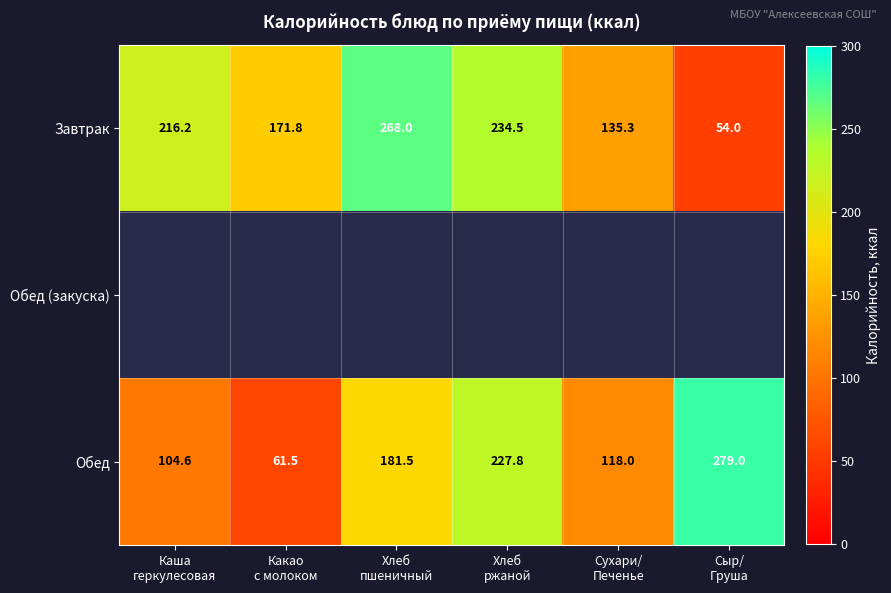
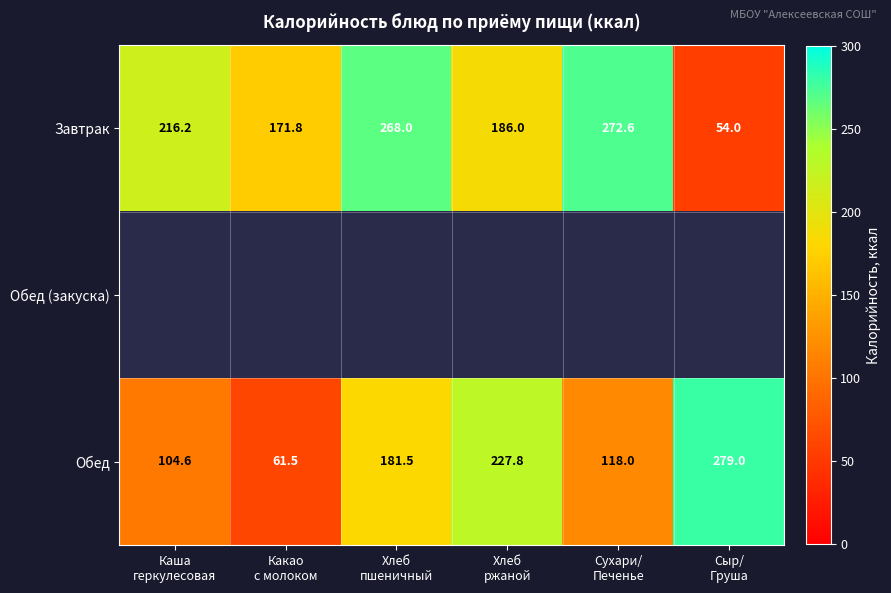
Завтрак, Хлеб ржаной: 234.5 -> 186.0
Завтрак, Сухари/ Печенье: 135.3 -> 272.6
